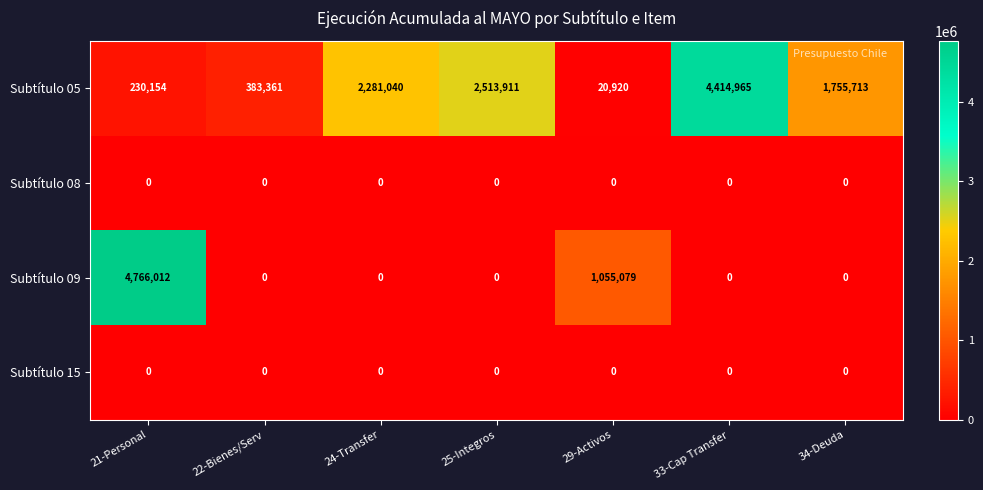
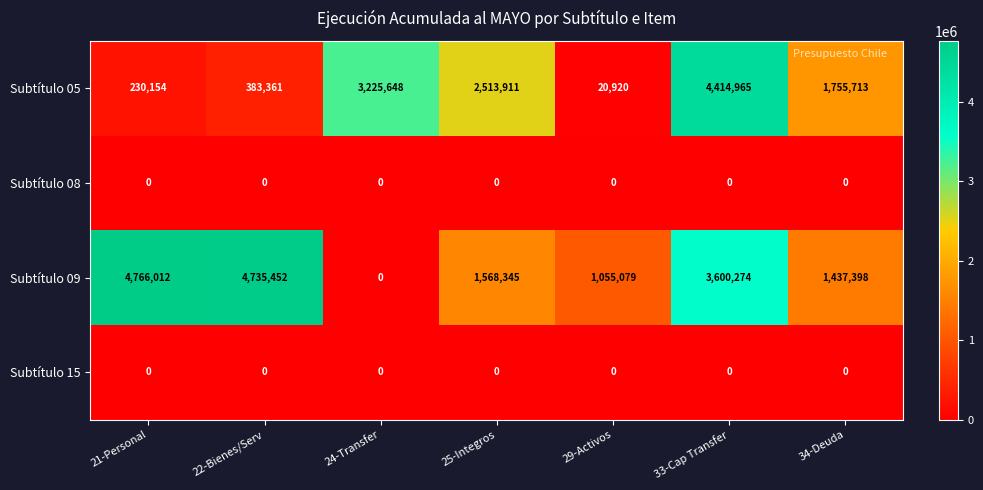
Subtítulo 05, 24-Transfer: 2,281,040 -> 3,225,648
Subtítulo 09, 22-Bienes/Serv: 0 -> 4,735,452
Subtítulo 09, 25-Integros: 0 -> 1,568,345
Subtítulo 09, 33-Cap Transfer: 0 -> 3,600,274
Subtítulo 09, 34-Deuda: 0 -> 1,437,398
